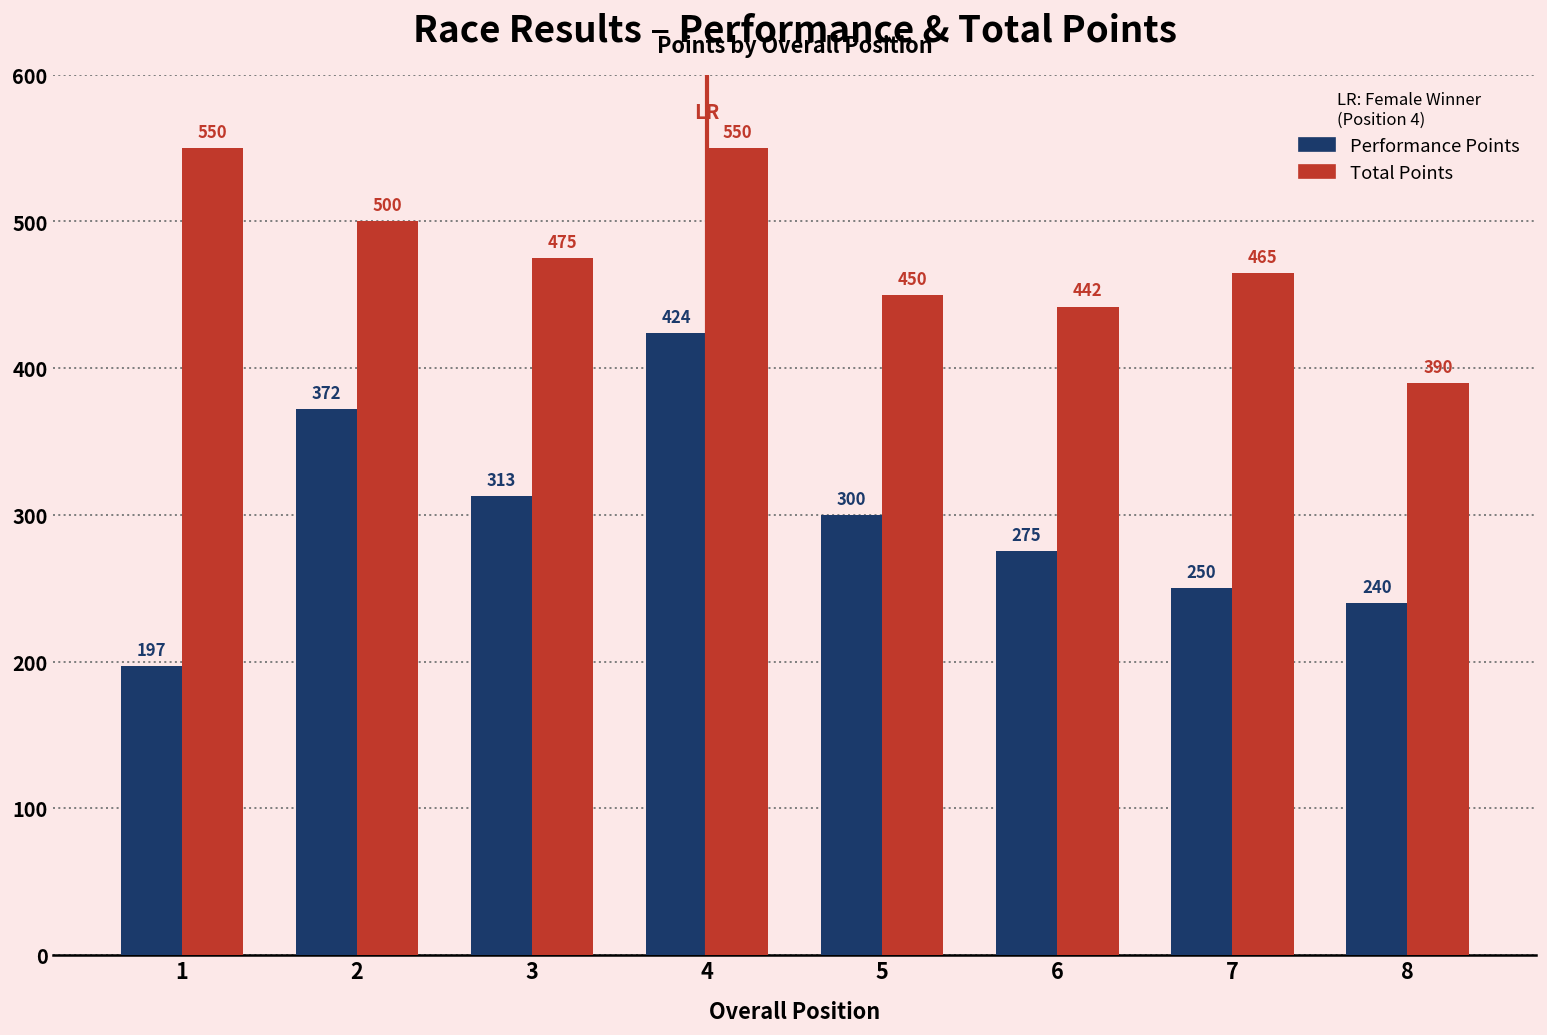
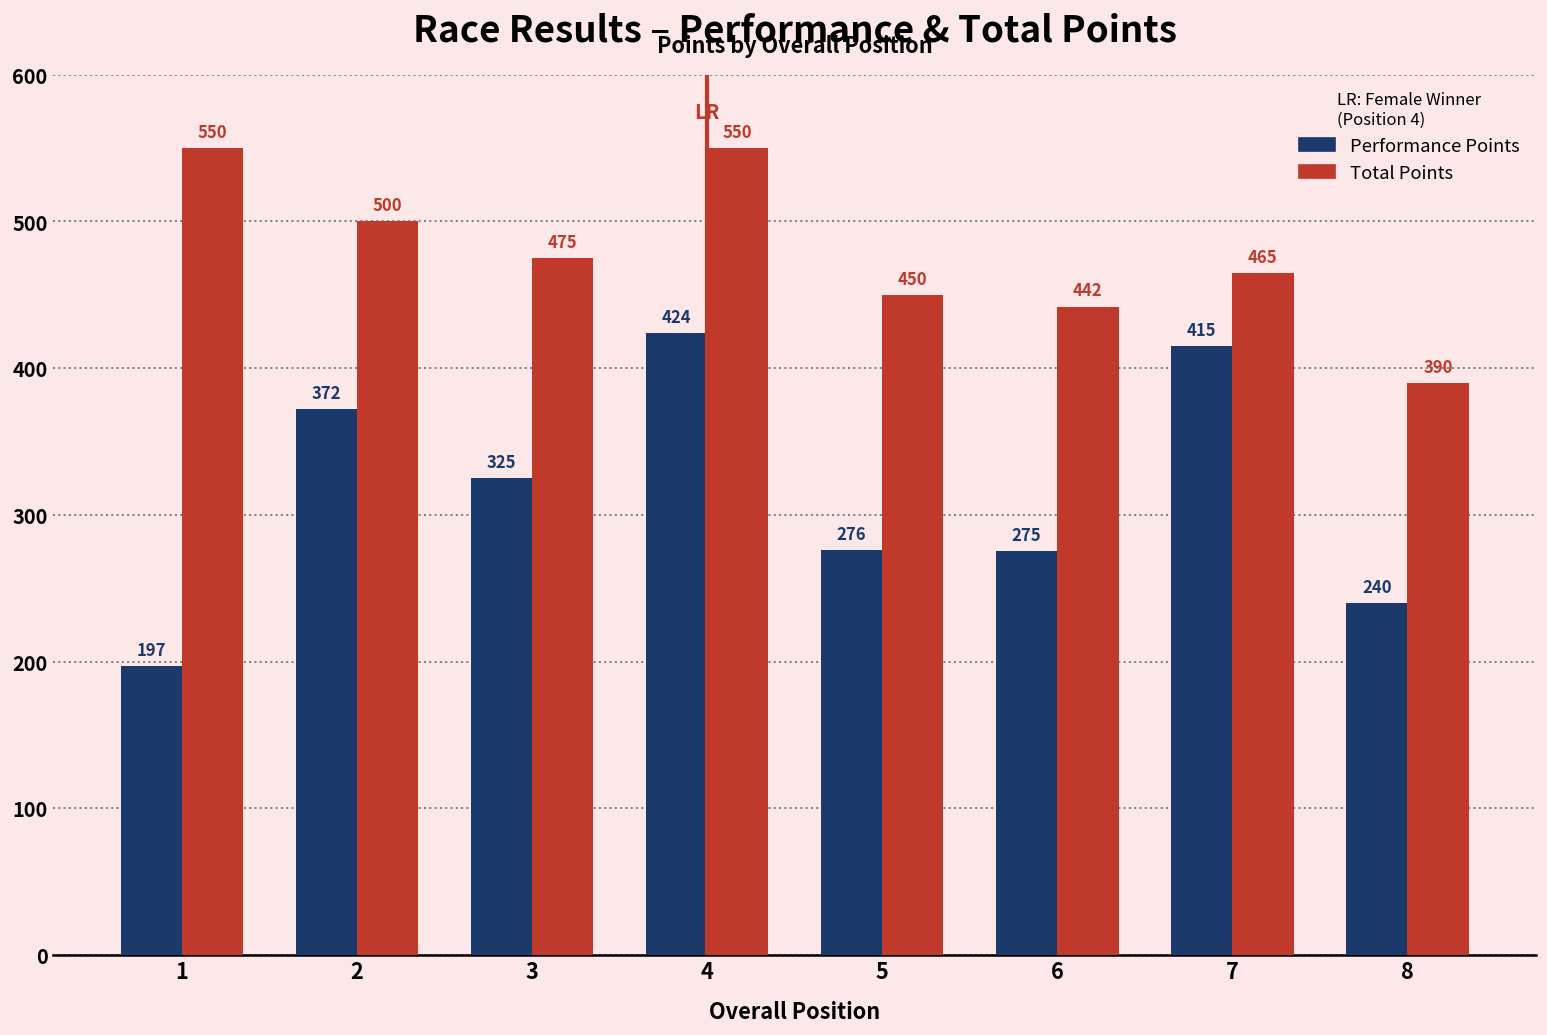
Performance Points, 3: 313 -> 325
Performance Points, 5: 300 -> 276
Performance Points, 7: 250 -> 415
